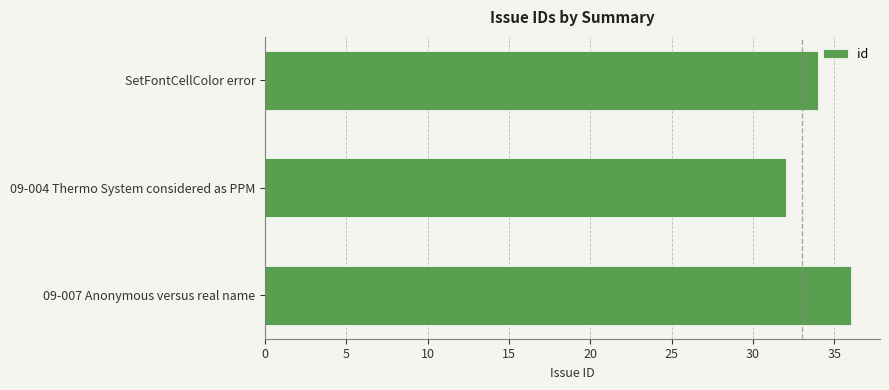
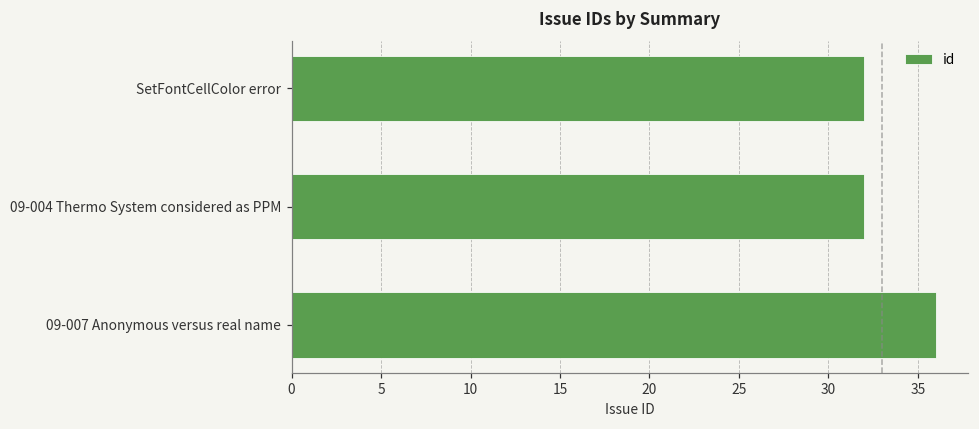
SetFontCellColor error: 34 -> 32
